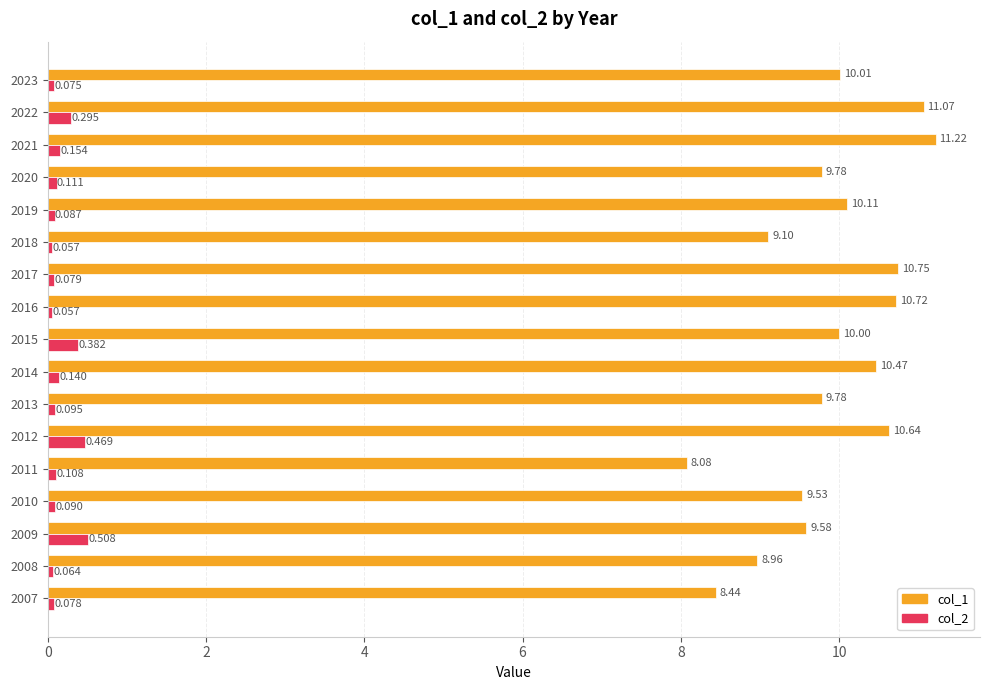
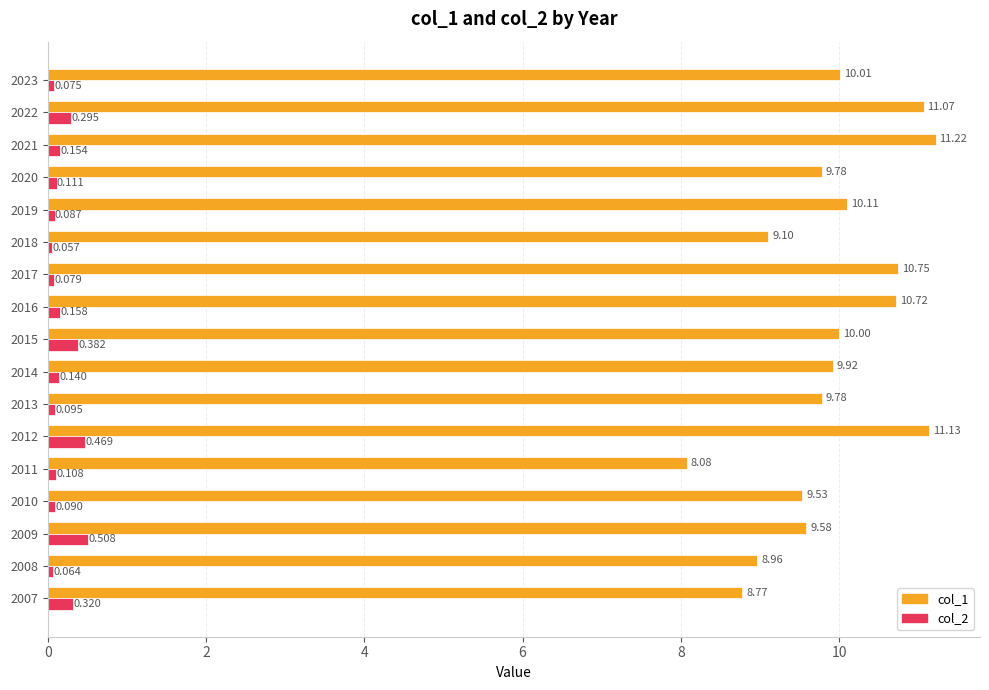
col_2, 2016: 0.057 -> 0.158
col_1, 2014: 10.47 -> 9.92
col_1, 2012: 10.64 -> 11.13
col_1, 2007: 8.44 -> 8.77
col_2, 2007: 0.078 -> 0.320
